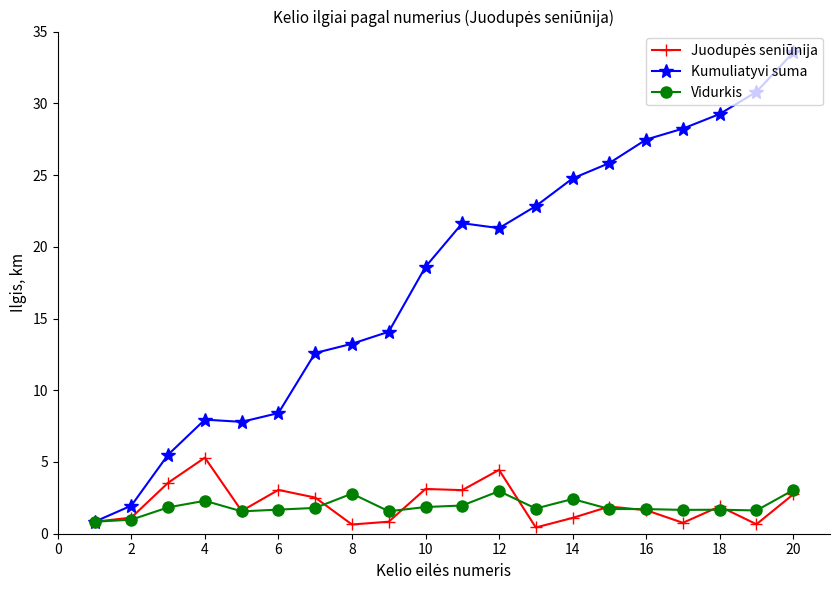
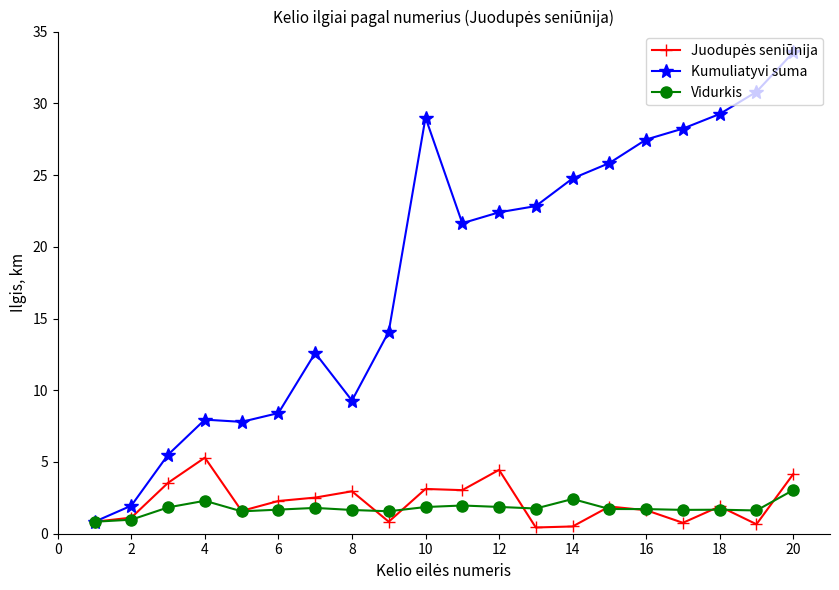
Juodupės seniūnija, 6: 3.1 -> 2.3
Juodupės seniūnija, 8: 0.6 -> 3.0
Kumuliatyvi suma, 8: 13.2 -> 9.3
Vidurkis, 8: 2.8 -> 1.7
Kumuliatyvi suma, 10: 18.6 -> 29.0
Kumuliatyvi suma, 12: 21.3 -> 22.4
Vidurkis, 12: 3.0 -> 1.9
Juodupės seniūnija, 14: 1.1 -> 0.5
Juodupės seniūnija, 20: 2.7 -> 4.2
